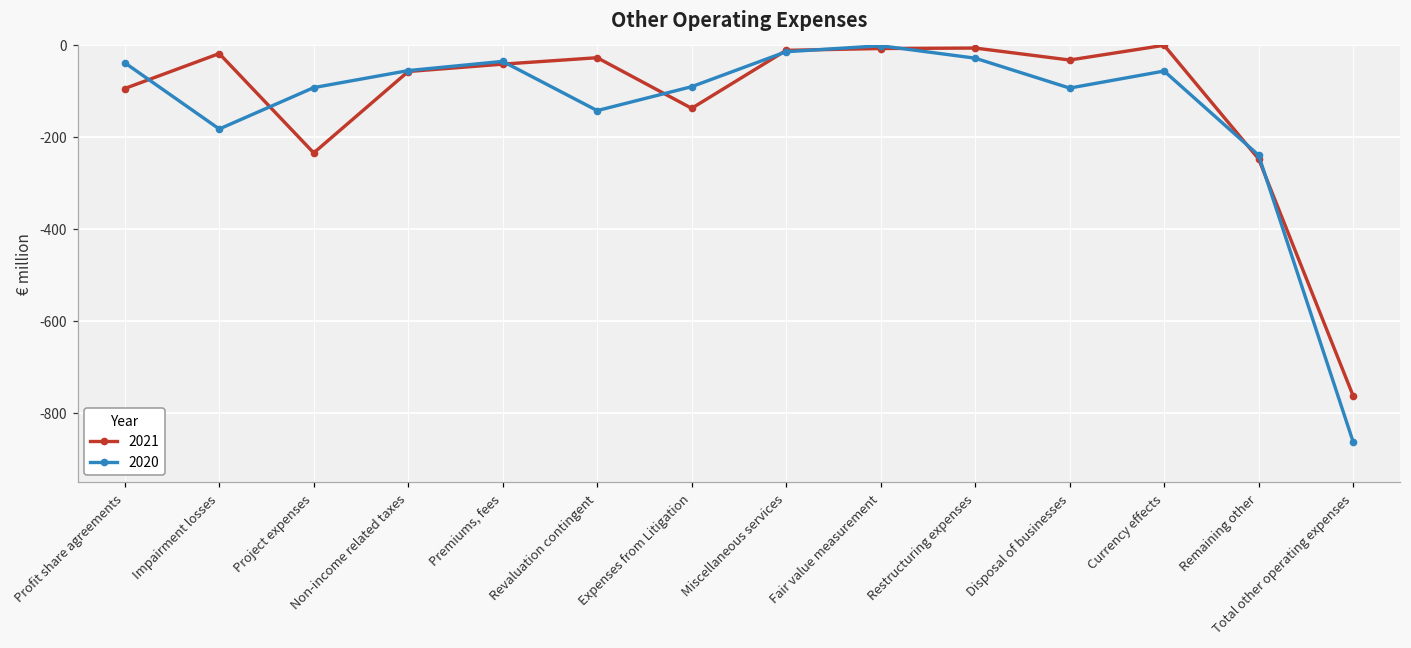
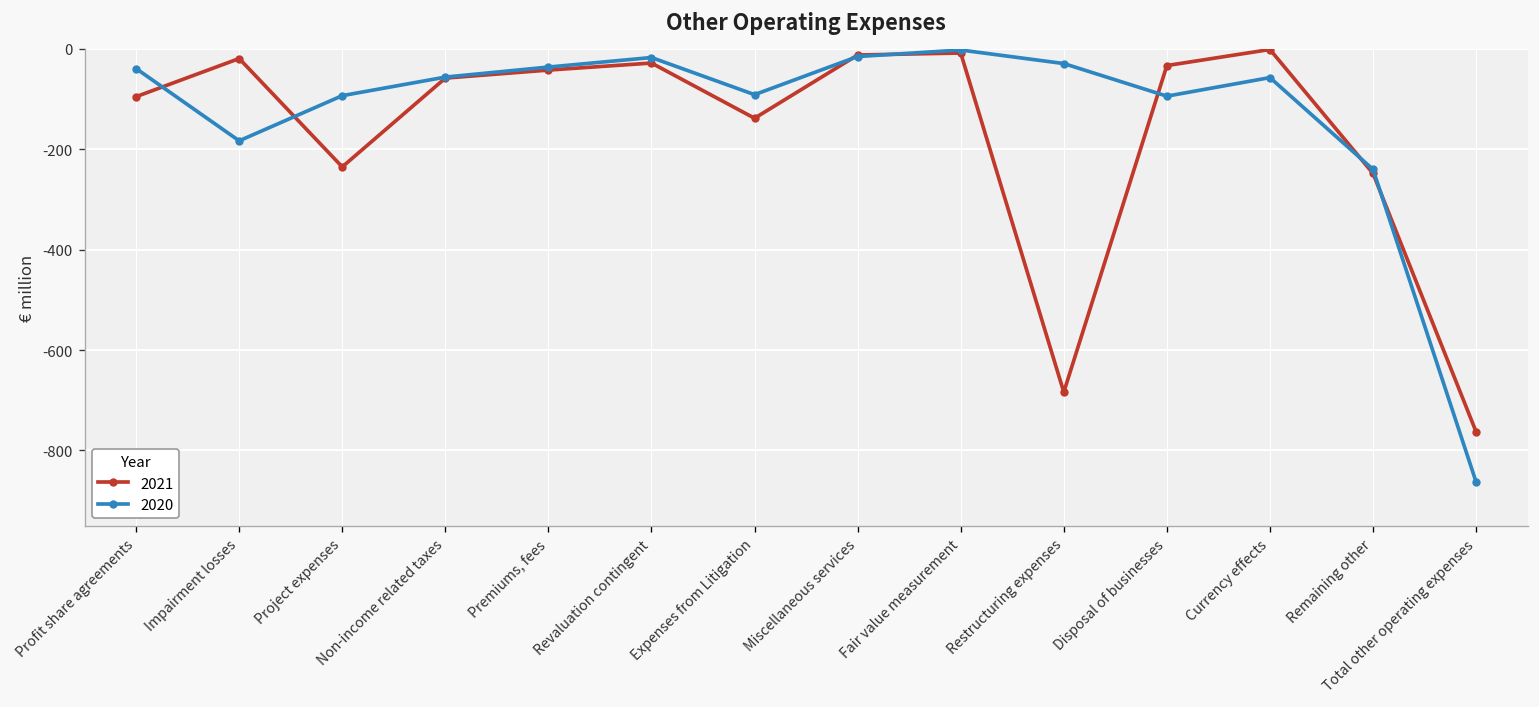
2020, Revaluation contingent: -140 -> -20
2021, Restructuring expenses: -10 -> -680
